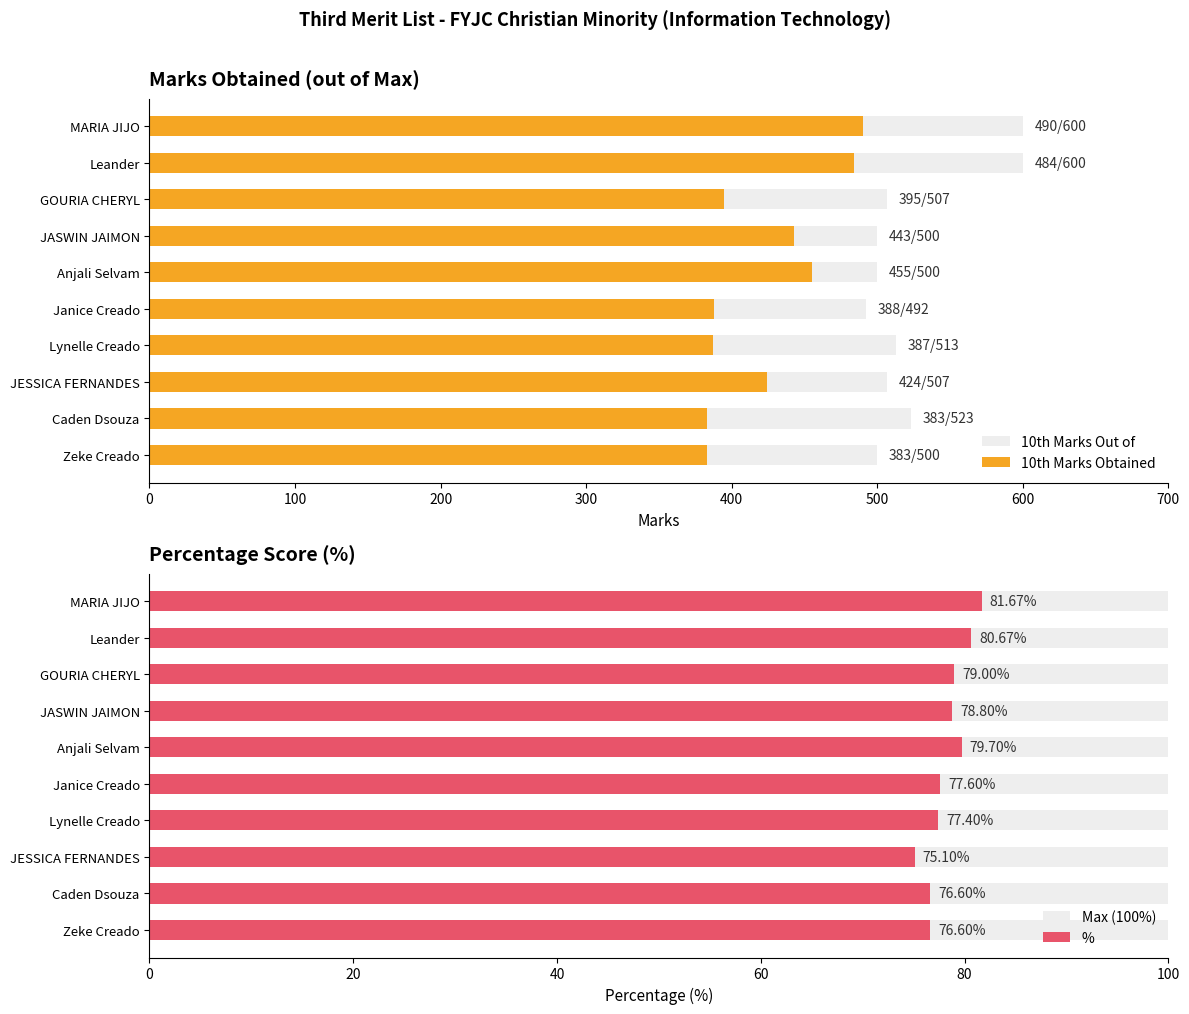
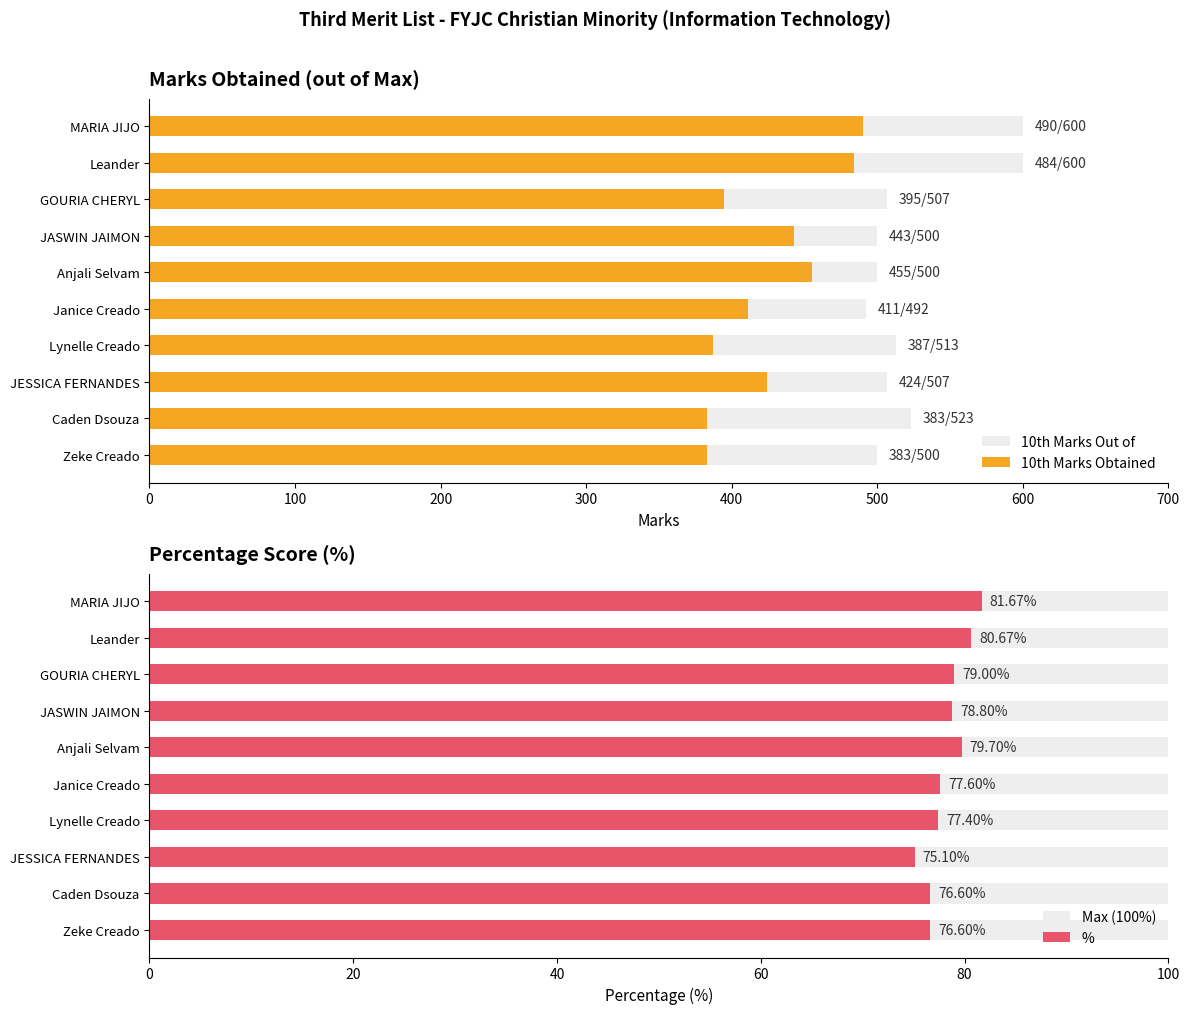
Marks Obtained (out of Max), 10th Marks Obtained, Janice Creado: 388 -> 411
